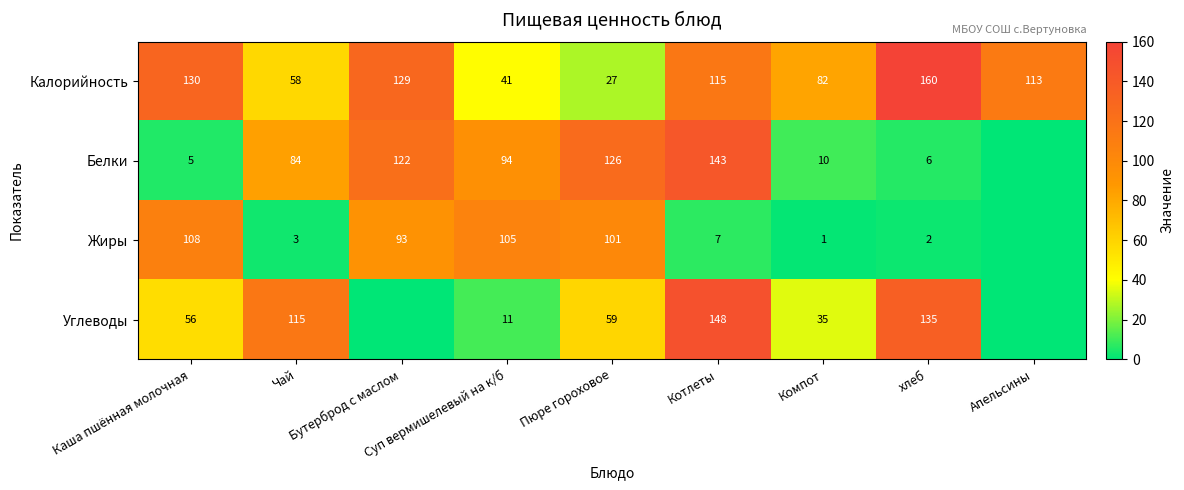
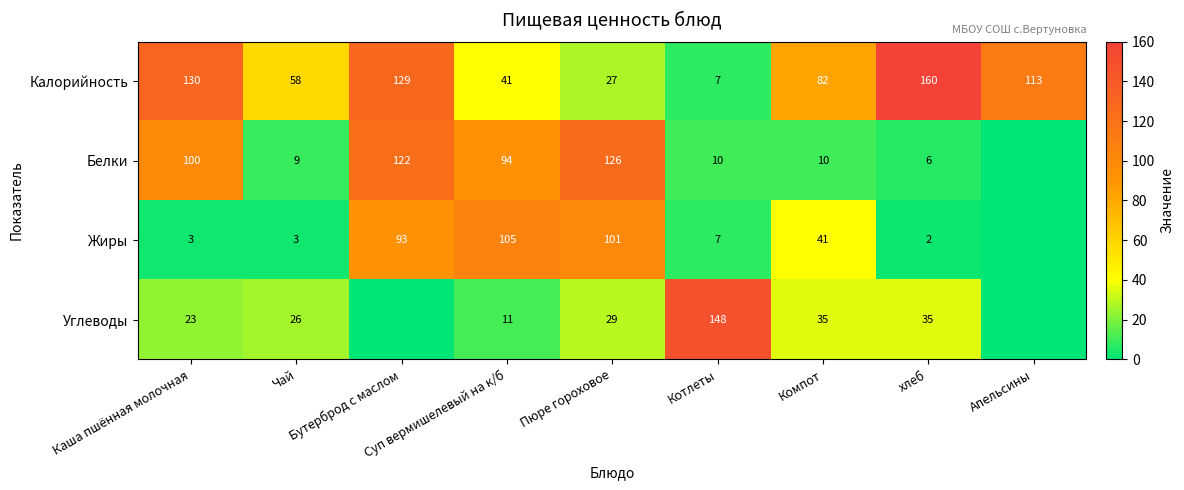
Калорийность, Котлеты: 115 -> 7
Белки, Каша пшённая молочная: 5 -> 100
Белки, Чай: 84 -> 9
Белки, Котлеты: 143 -> 10
Жиры, Каша пшённая молочная: 108 -> 3
Жиры, Компот: 1 -> 41
Углеводы, Каша пшённая молочная: 56 -> 23
Углеводы, Чай: 115 -> 26
Углеводы, Пюре гороховое: 59 -> 29
Углеводы, хлеб: 135 -> 35
